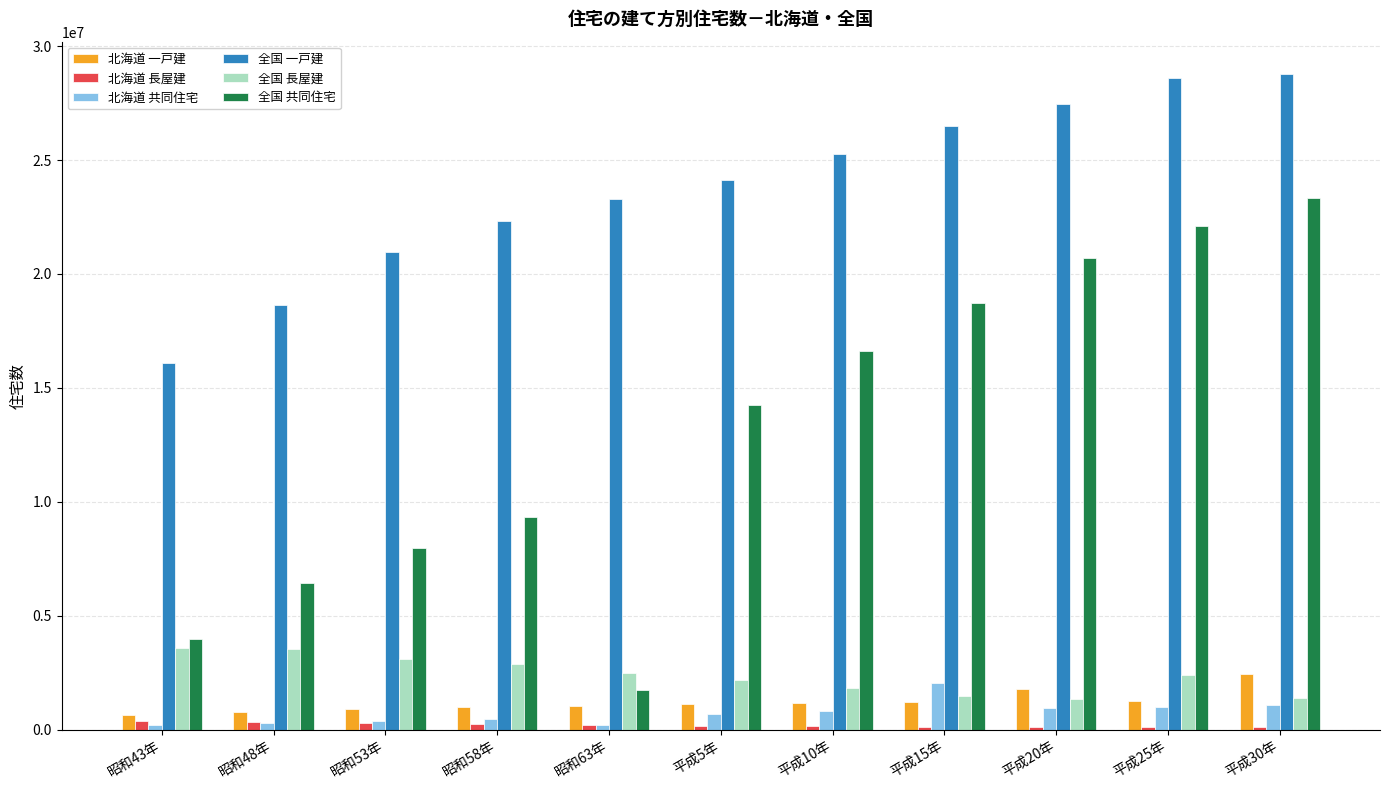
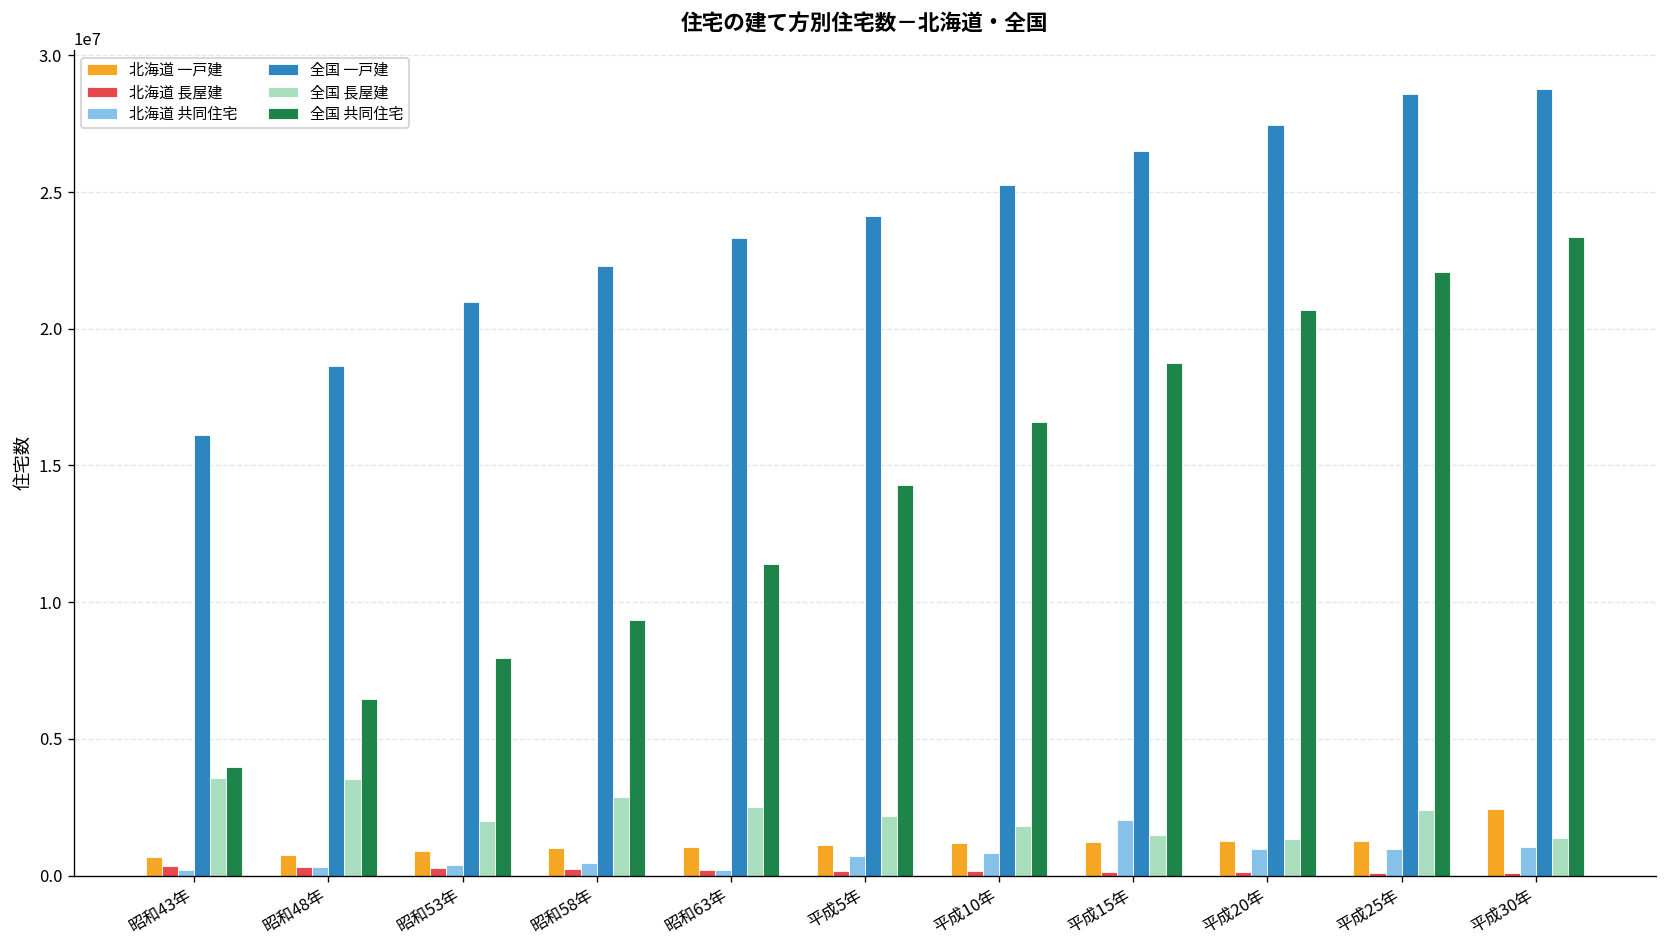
全国 長屋建, 昭和53年: 3100000 -> 2000000
全国 共同住宅, 昭和63年: 1800000 -> 11400000
北海道 一戸建, 平成20年: 1800000 -> 1200000
